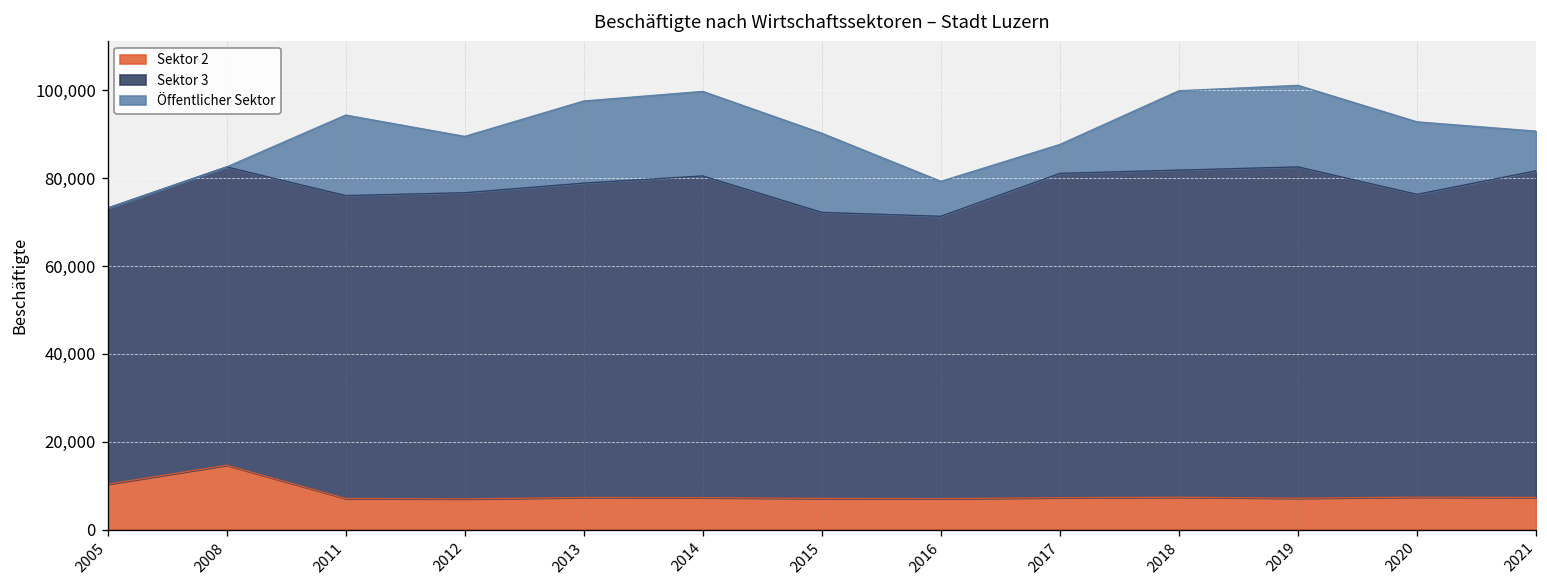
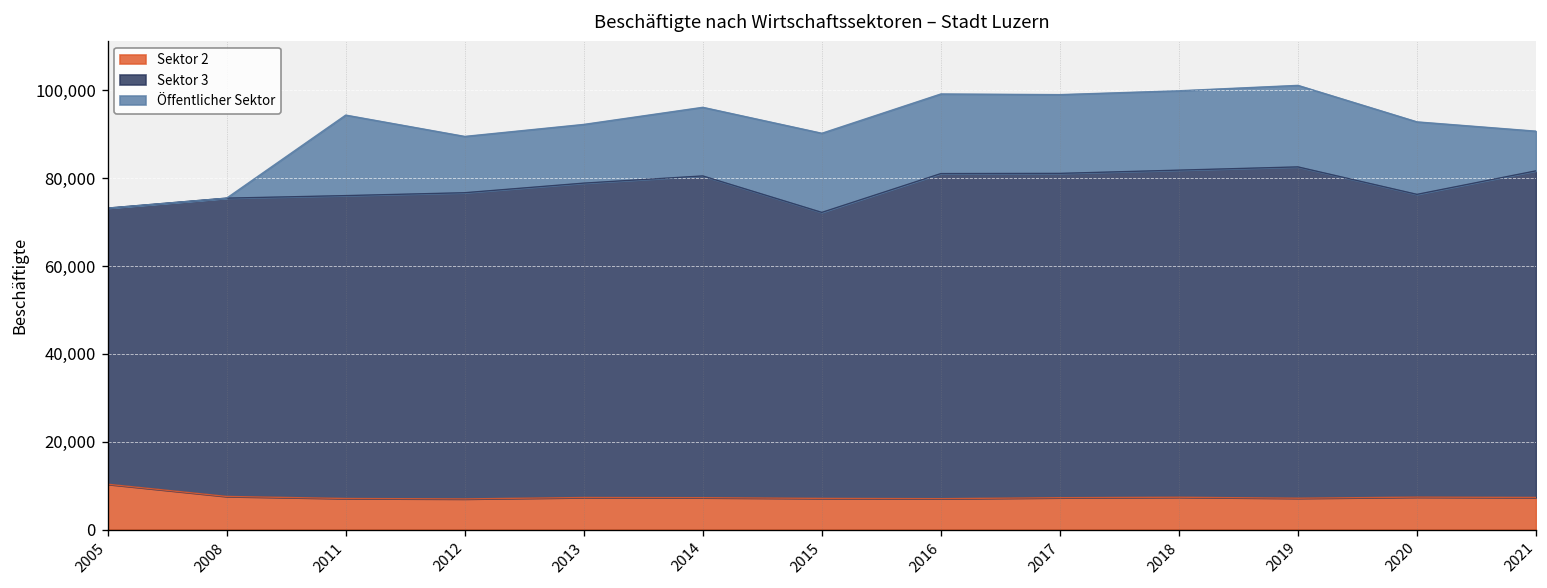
Sektor 2, 2008: 15,000 -> 8,000
Öffentlicher Sektor, 2013: 19,000 -> 13,000
Öffentlicher Sektor, 2014: 19,000 -> 16,000
Sektor 3, 2016: 64,000 -> 74,000
Öffentlicher Sektor, 2016: 8,000 -> 18,000
Öffentlicher Sektor, 2017: 7,000 -> 18,000
